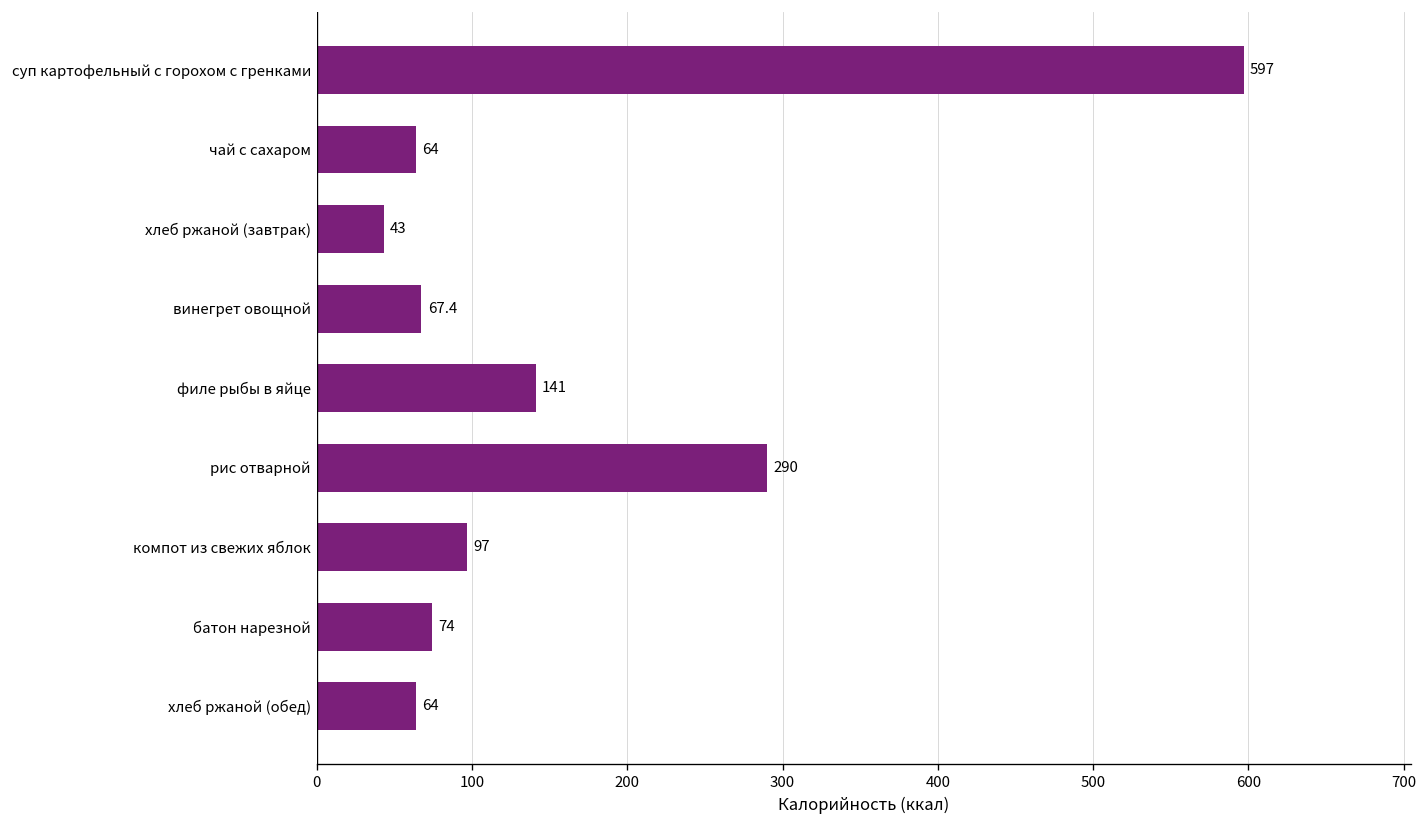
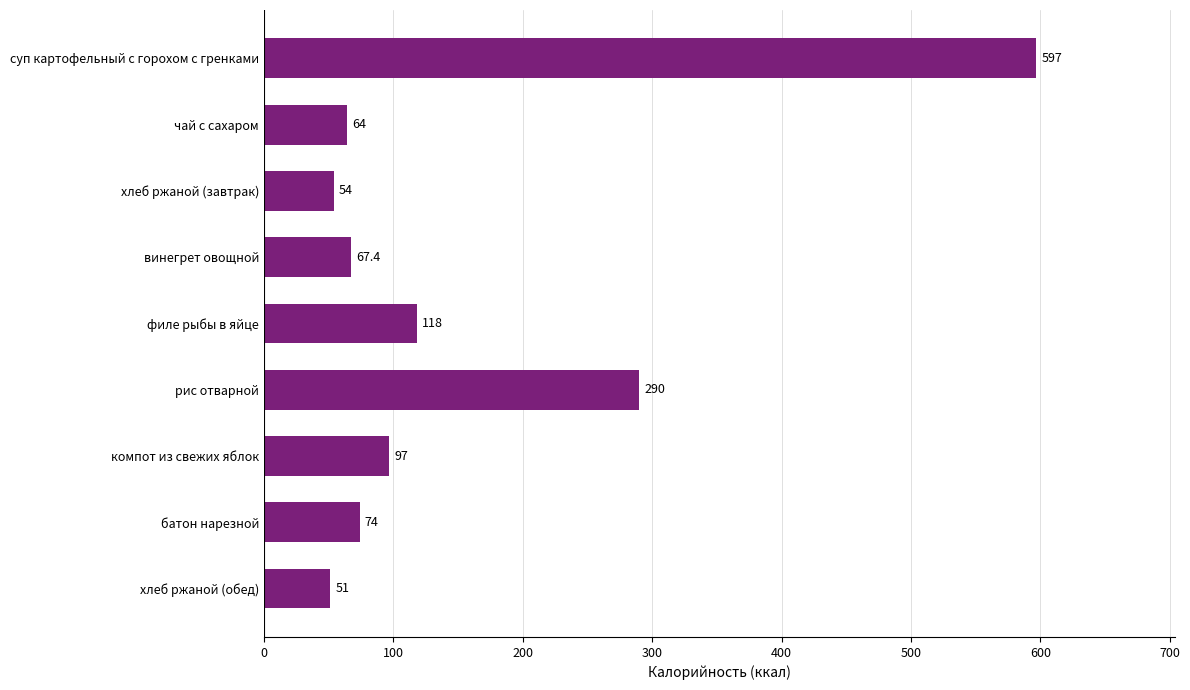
хлеб ржаной (завтрак): 43 -> 54
филе рыбы в яйце: 141 -> 118
хлеб ржаной (обед): 64 -> 51
